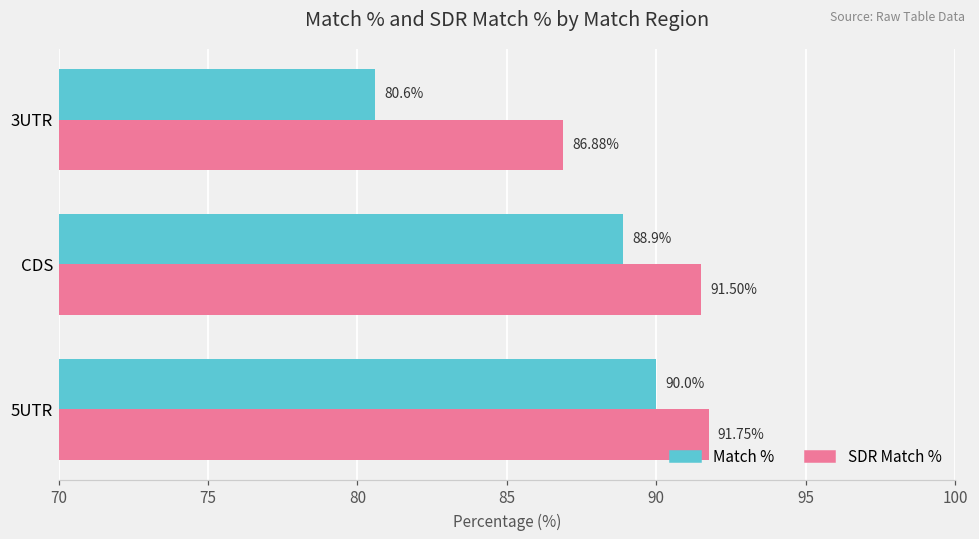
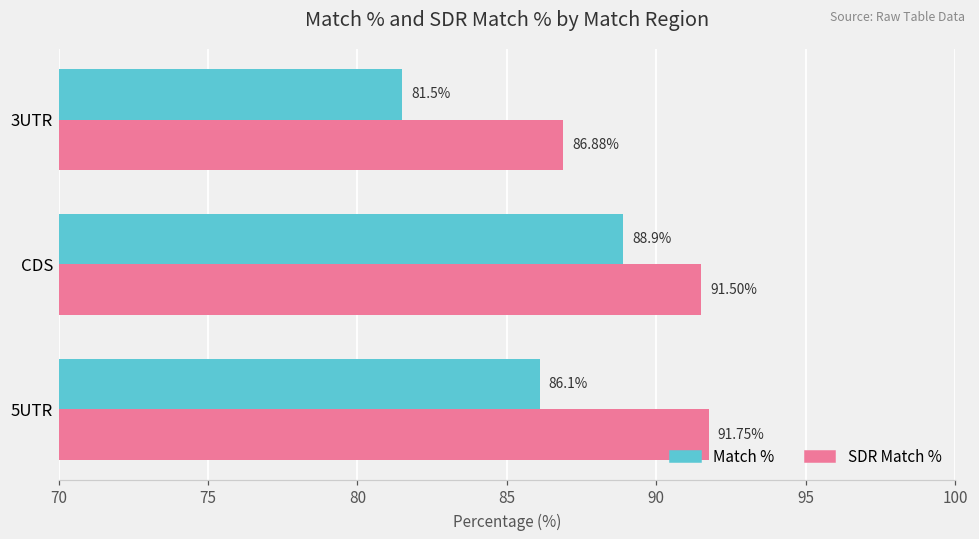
Match %, 3UTR: 80.6% -> 81.5%
Match %, 5UTR: 90.0% -> 86.1%
